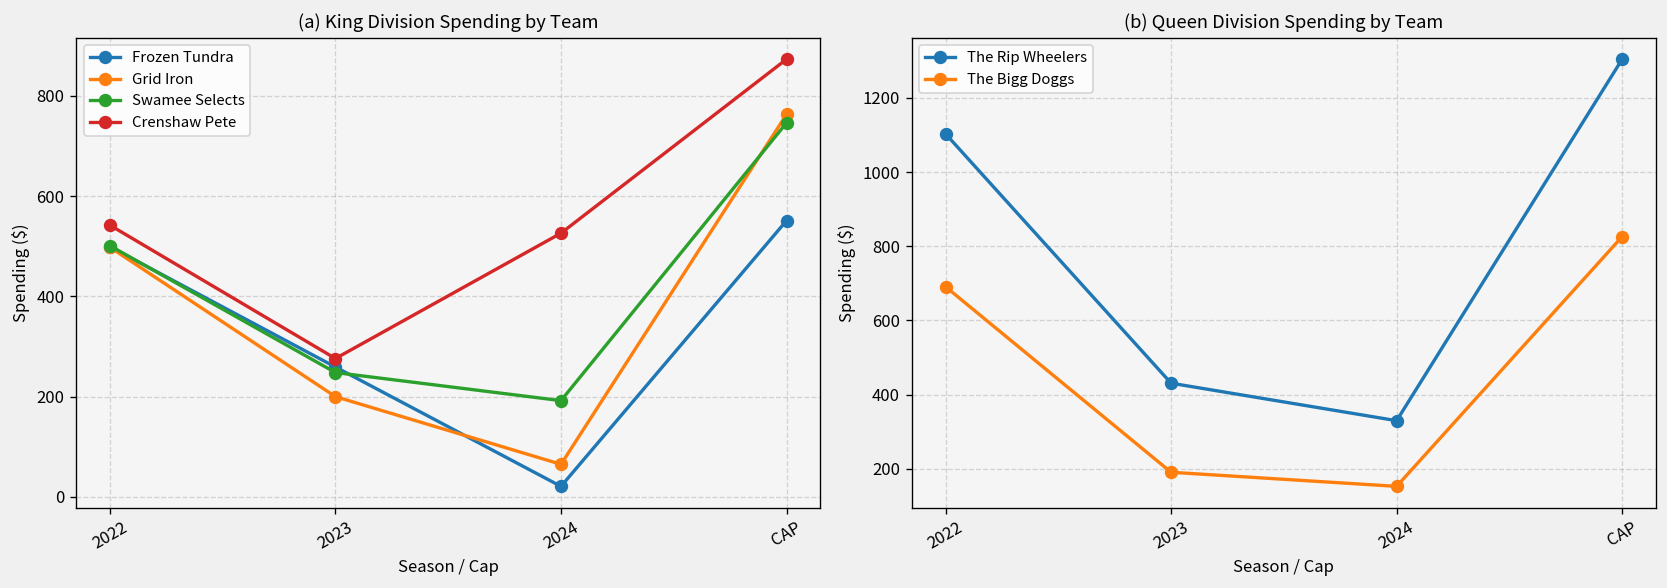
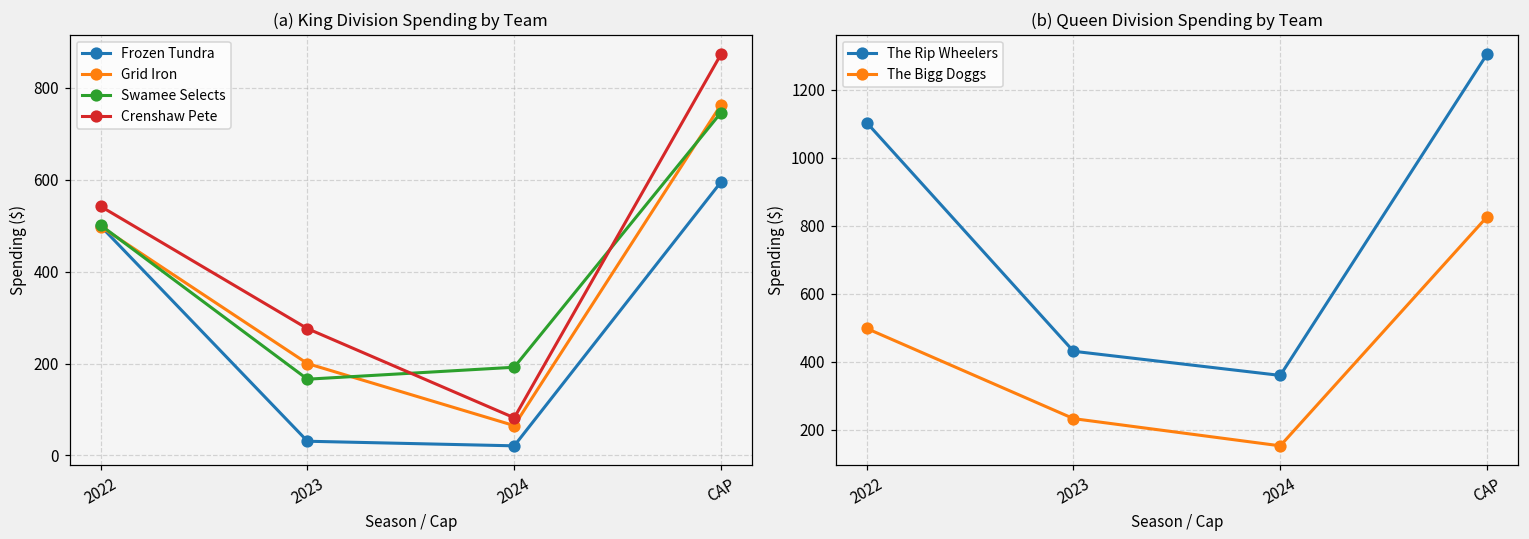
(a) King Division Spending by Team, Frozen Tundra, 2023: 260 -> 30
(a) King Division Spending by Team, Swamee Selects, 2023: 250 -> 170
(a) King Division Spending by Team, Crenshaw Pete, 2024: 530 -> 80
(a) King Division Spending by Team, Frozen Tundra, CAP: 550 -> 600
(b) Queen Division Spending by Team, The Bigg Doggs, 2022: 690 -> 500
(b) Queen Division Spending by Team, The Bigg Doggs, 2023: 190 -> 230
(b) Queen Division Spending by Team, The Rip Wheelers, 2024: 330 -> 360
